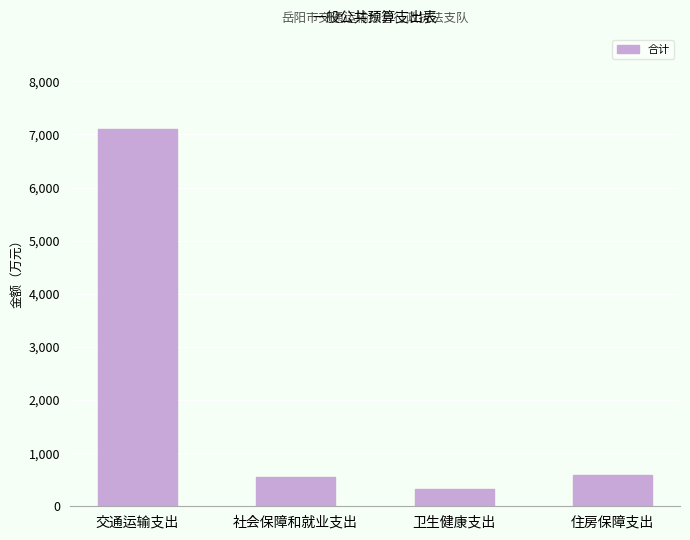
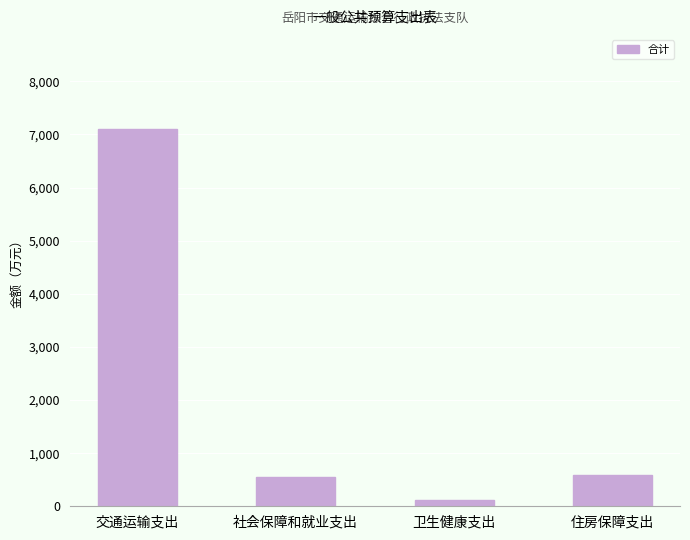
卫生健康支出: 300 -> 100
